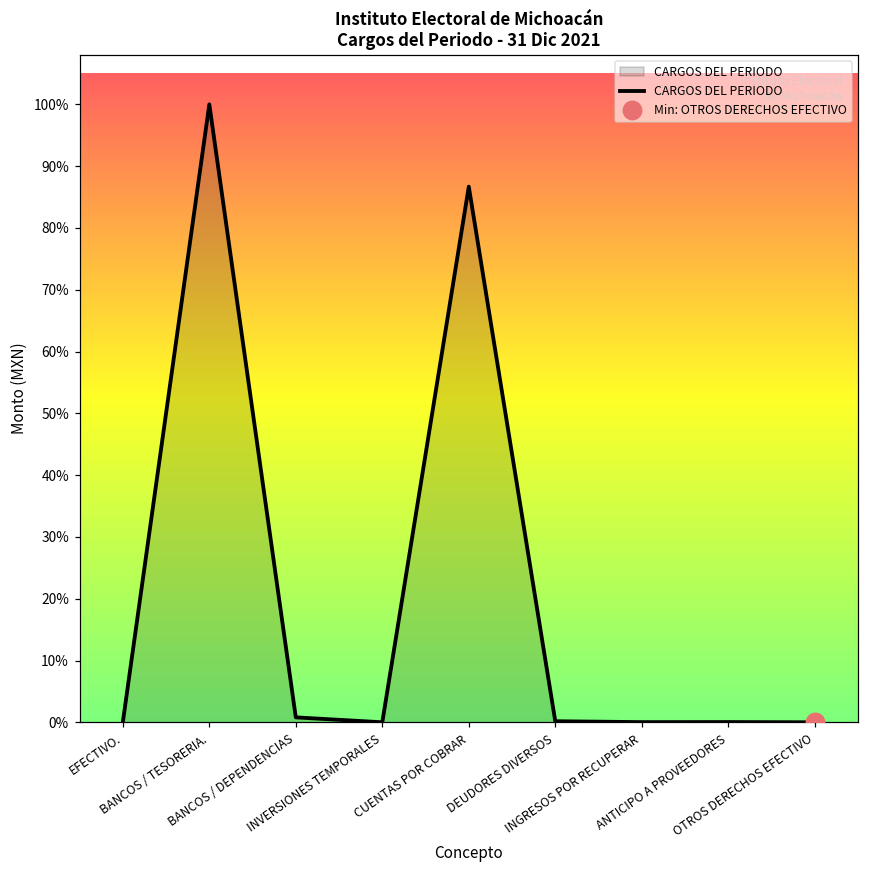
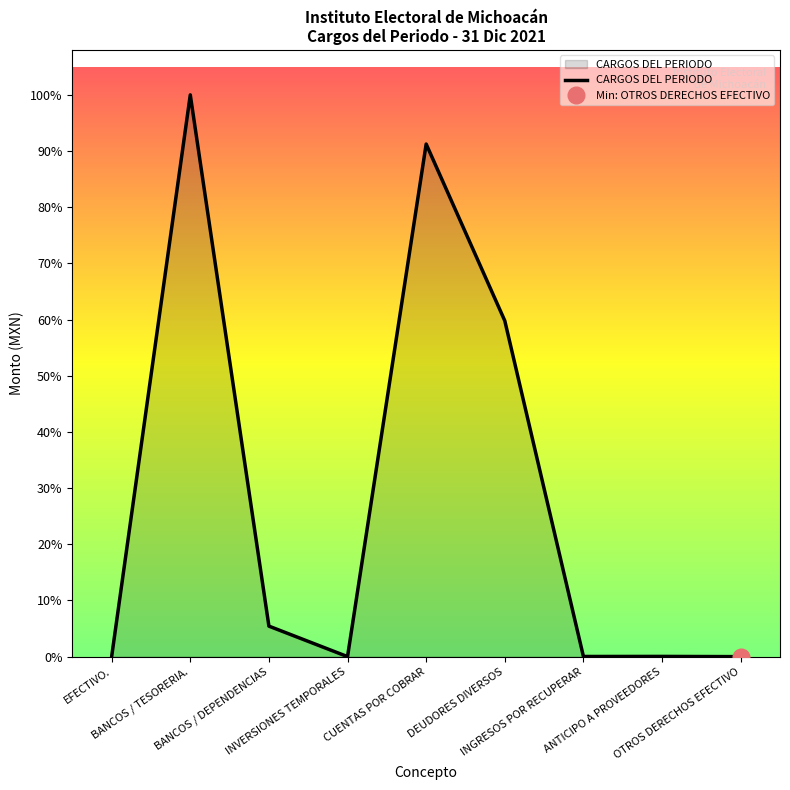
CARGOS DEL PERIODO, BANCOS / DEPENDENCIAS: 1% -> 5%
CARGOS DEL PERIODO, CUENTAS POR COBRAR: 87% -> 91%
CARGOS DEL PERIODO, DEUDORES DIVERSOS: 0% -> 60%
